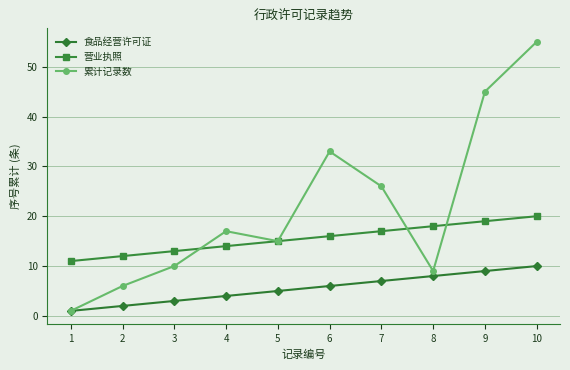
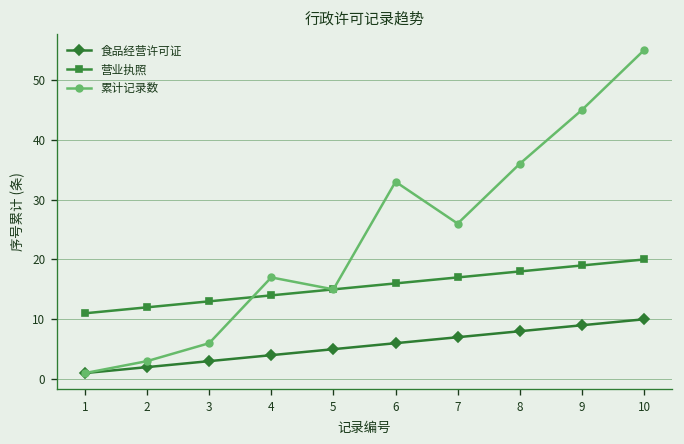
累计记录数, 2: 6 -> 3
累计记录数, 3: 10 -> 6
累计记录数, 8: 9 -> 36
